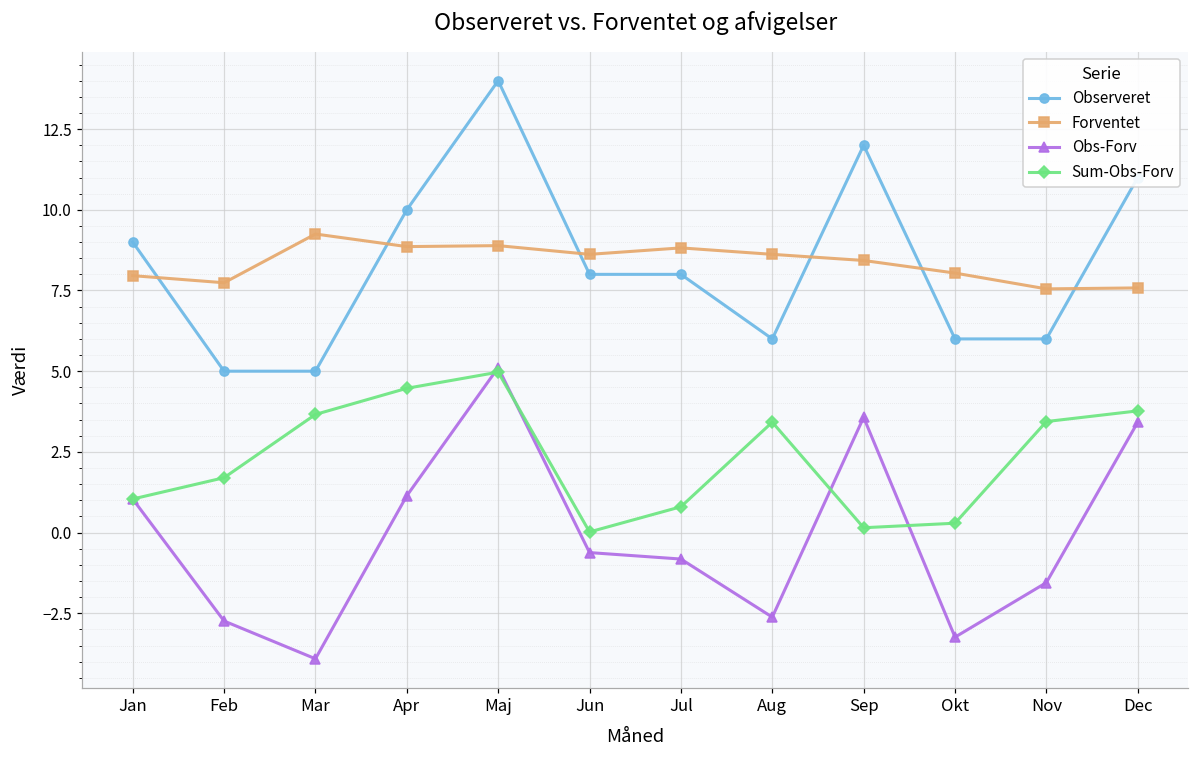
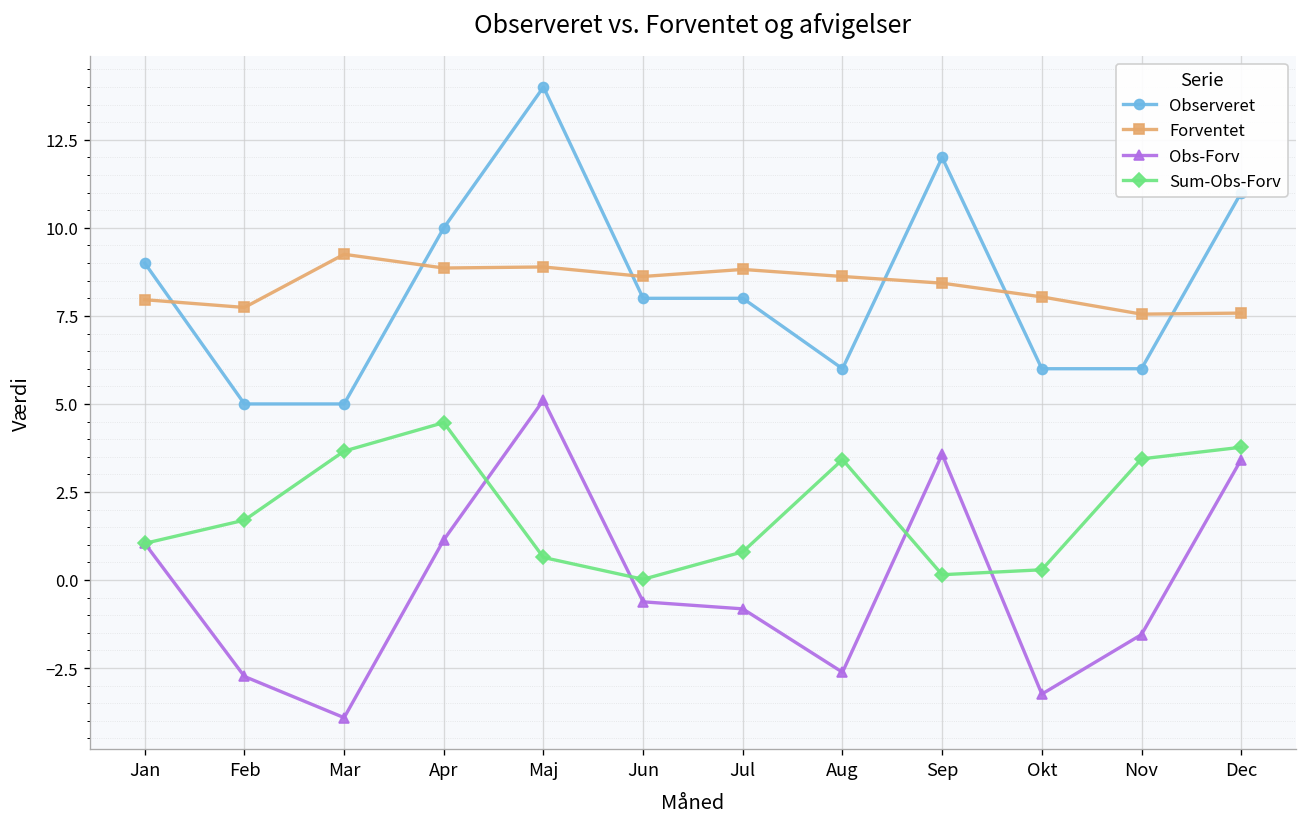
Sum-Obs-Forv, Maj: 5.0 -> 0.6
